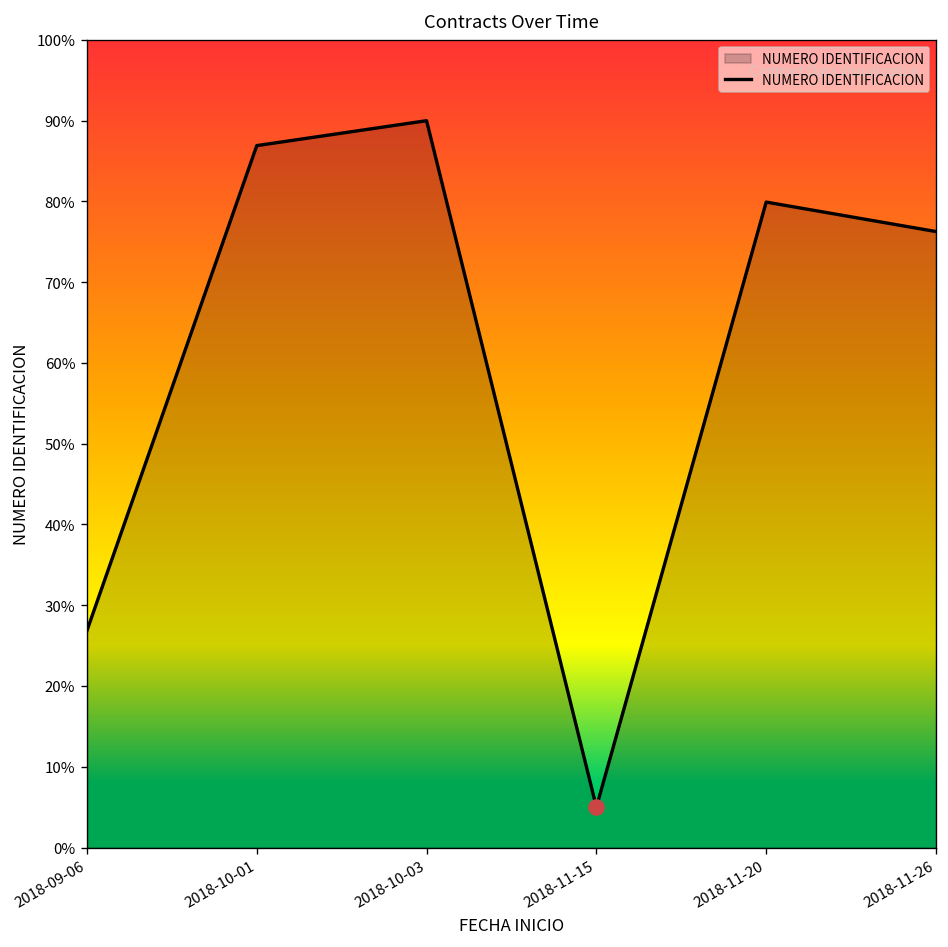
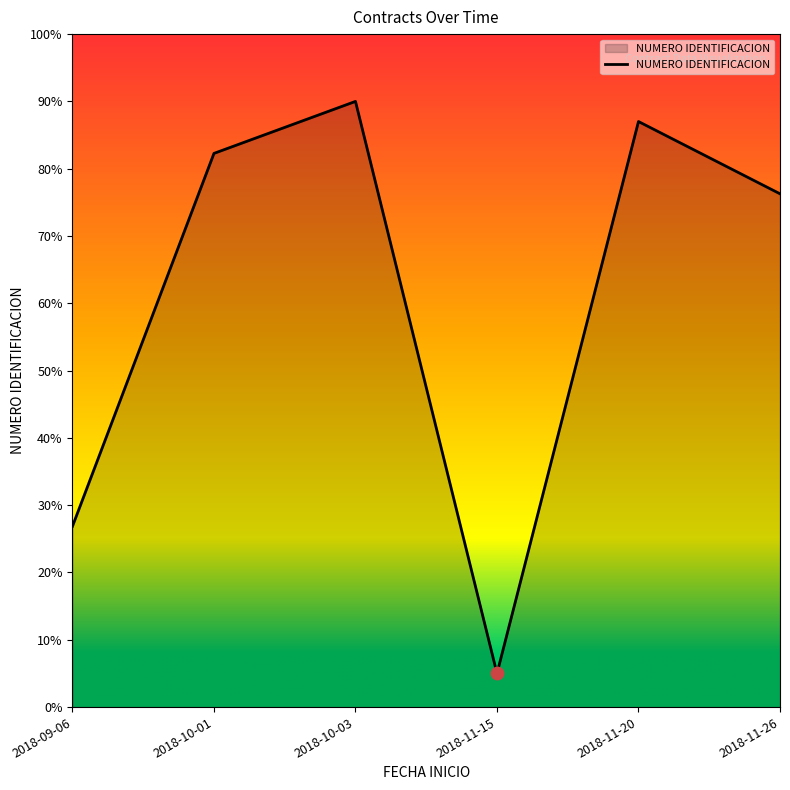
NUMERO IDENTIFICACION, 2018-10-01: 87% -> 82%
NUMERO IDENTIFICACION, 2018-11-20: 80% -> 87%
